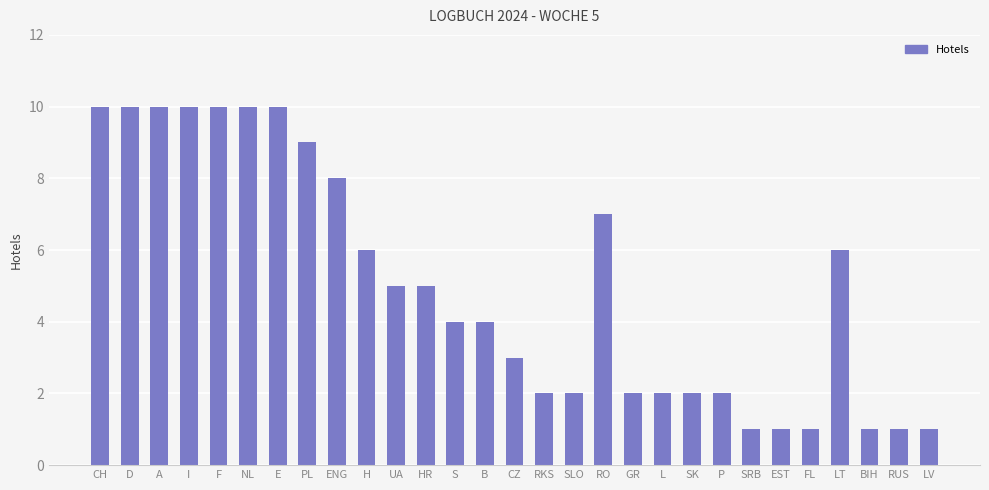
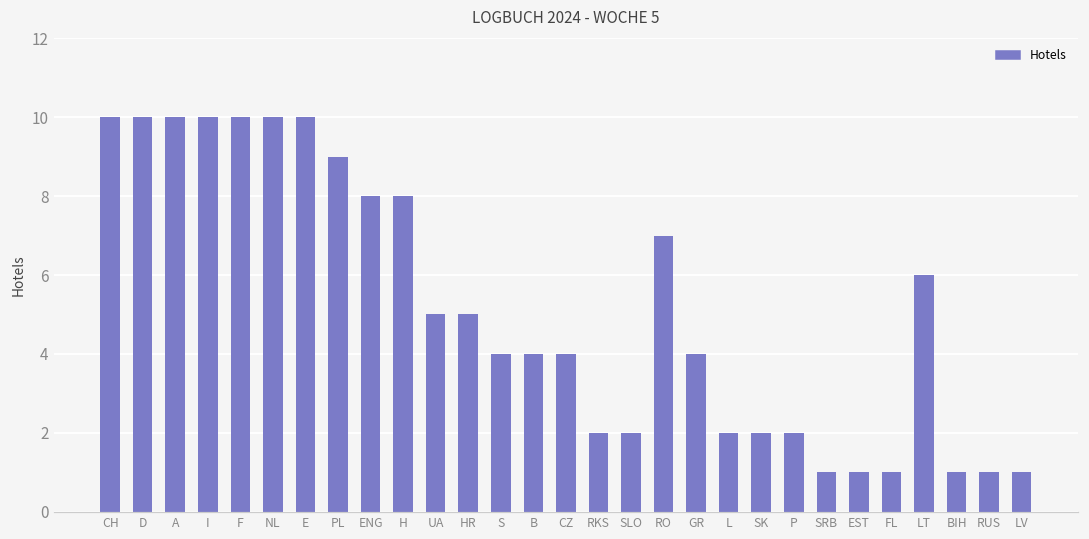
H: 6 -> 8
CZ: 3 -> 4
GR: 2 -> 4
